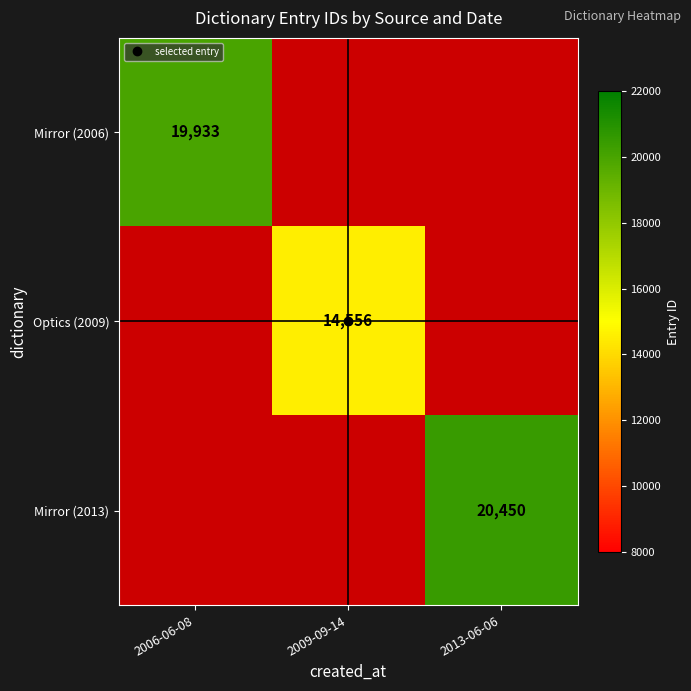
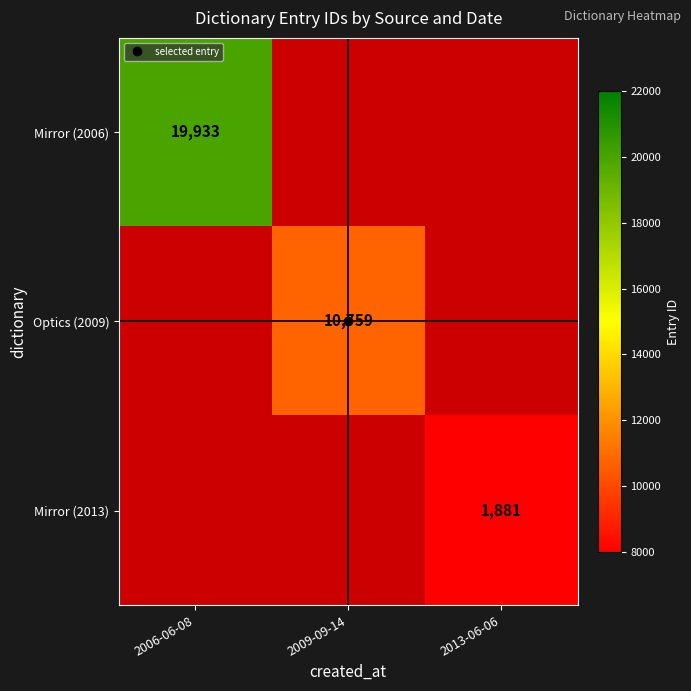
Optics (2009), 2009-09-14: 14,556 -> 10,759
Mirror (2013), 2013-06-06: 20,450 -> 1,881
